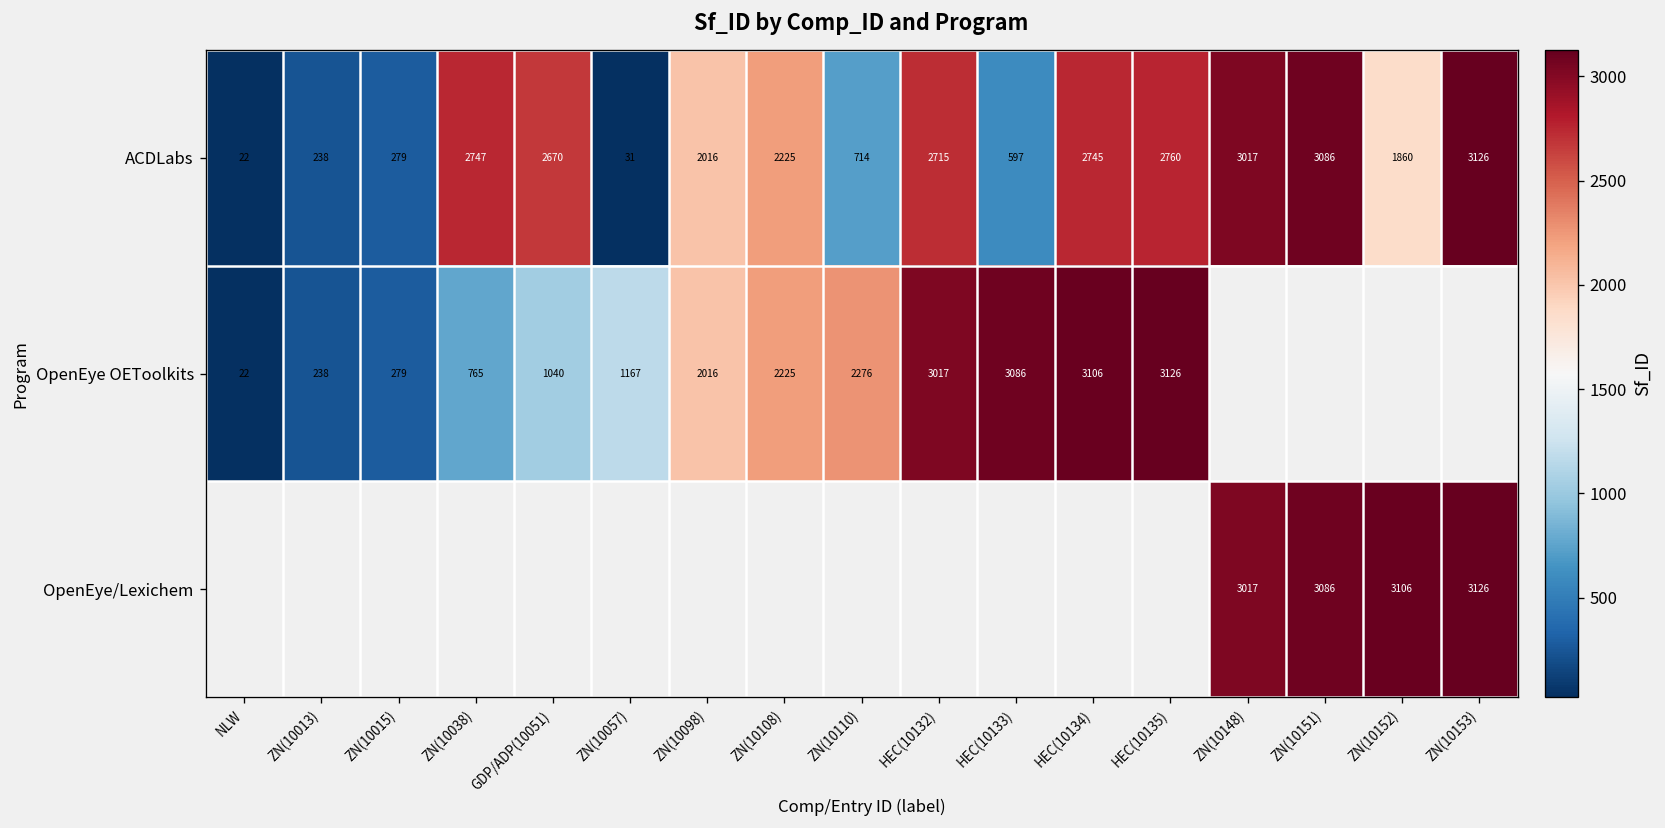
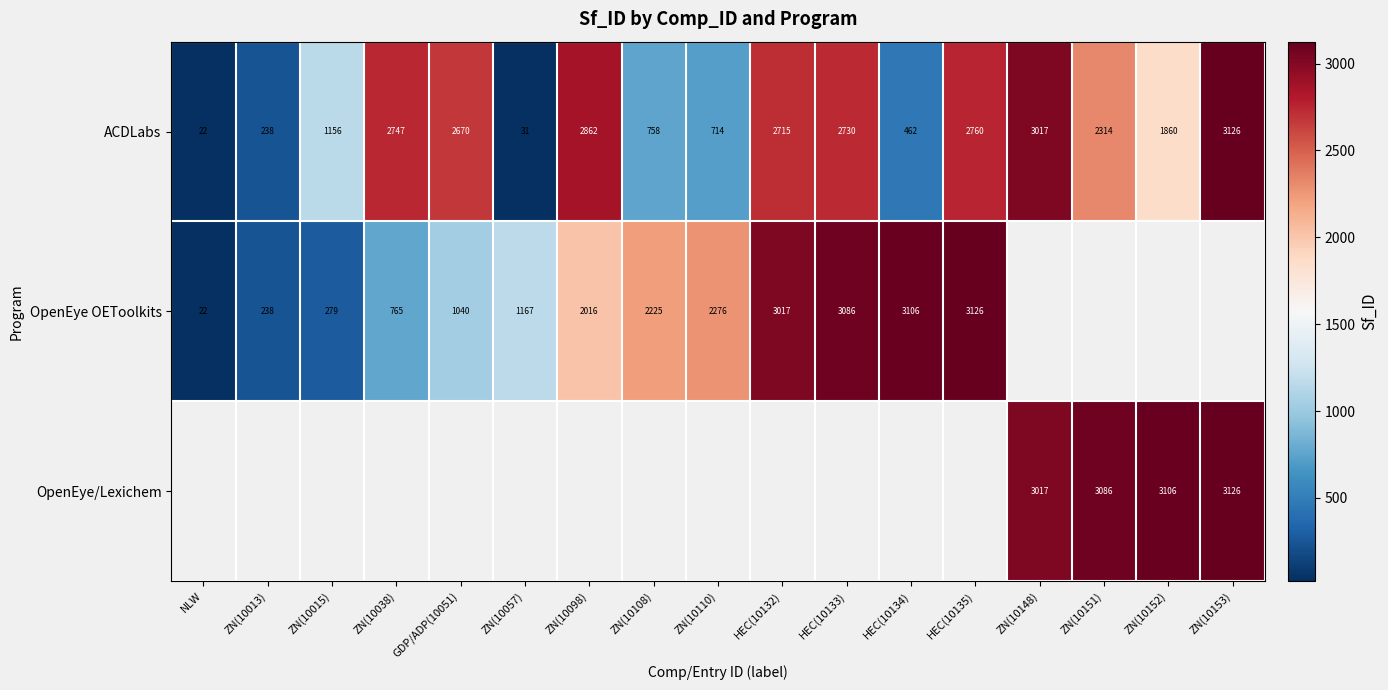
ACDLabs, ZN(10015): 279 -> 1156
ACDLabs, ZN(10098): 2016 -> 2862
ACDLabs, ZN(10108): 2225 -> 758
ACDLabs, HEC(10133): 597 -> 2730
ACDLabs, HEC(10134): 2745 -> 462
ACDLabs, ZN(10151): 3086 -> 2314
